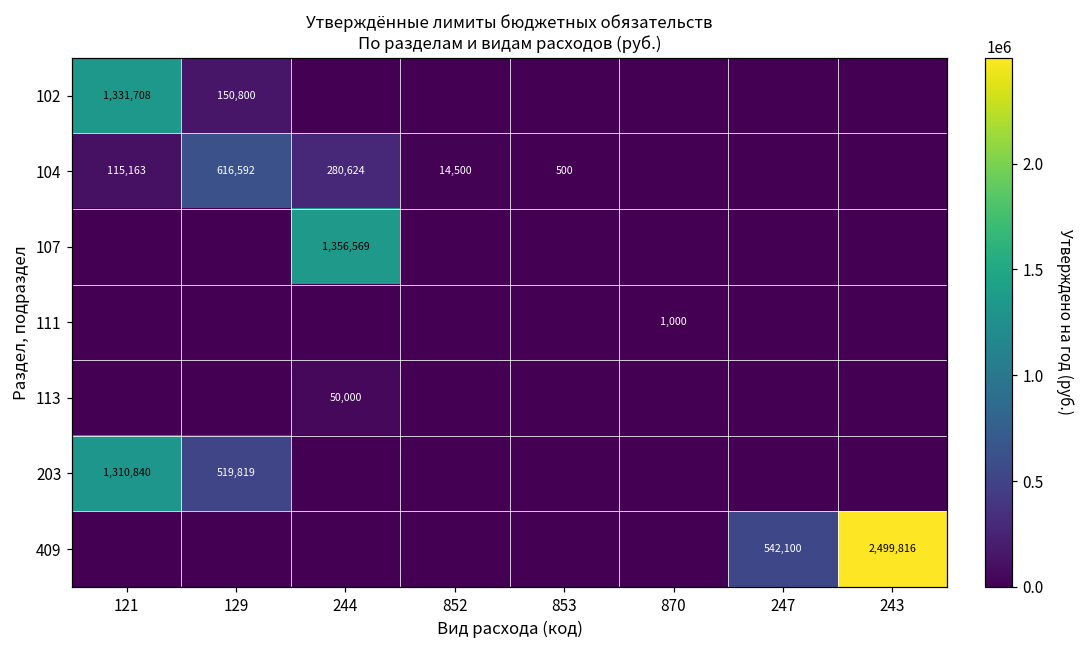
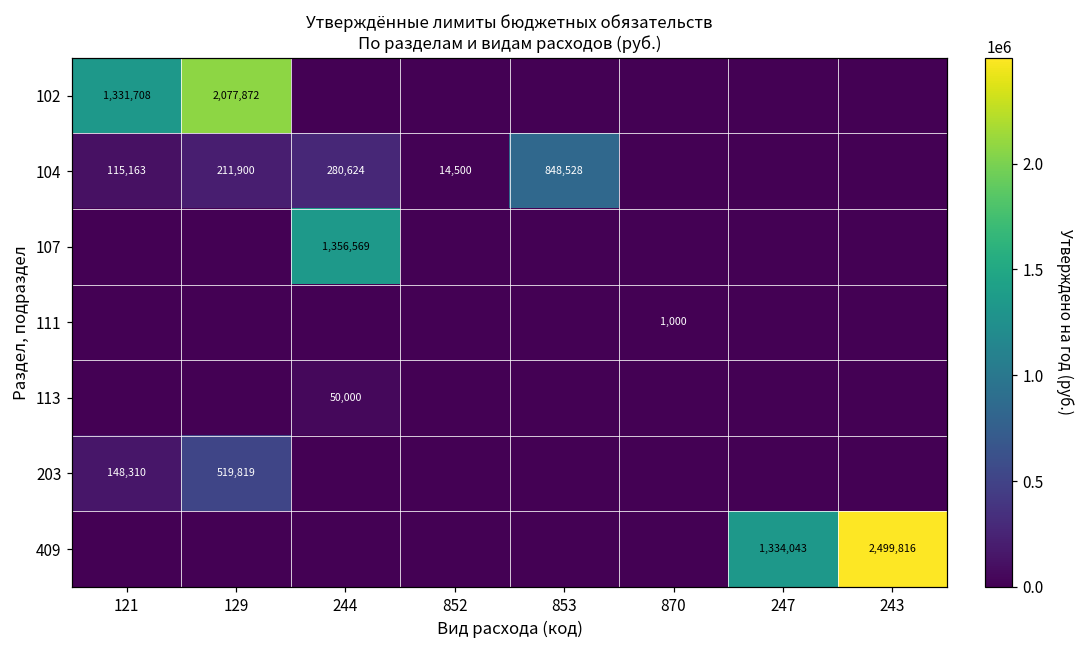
102, 129: 150,800 -> 2,077,872
104, 129: 616,592 -> 211,900
104, 853: 500 -> 848,528
203, 121: 1,310,840 -> 148,310
409, 247: 542,100 -> 1,334,043
